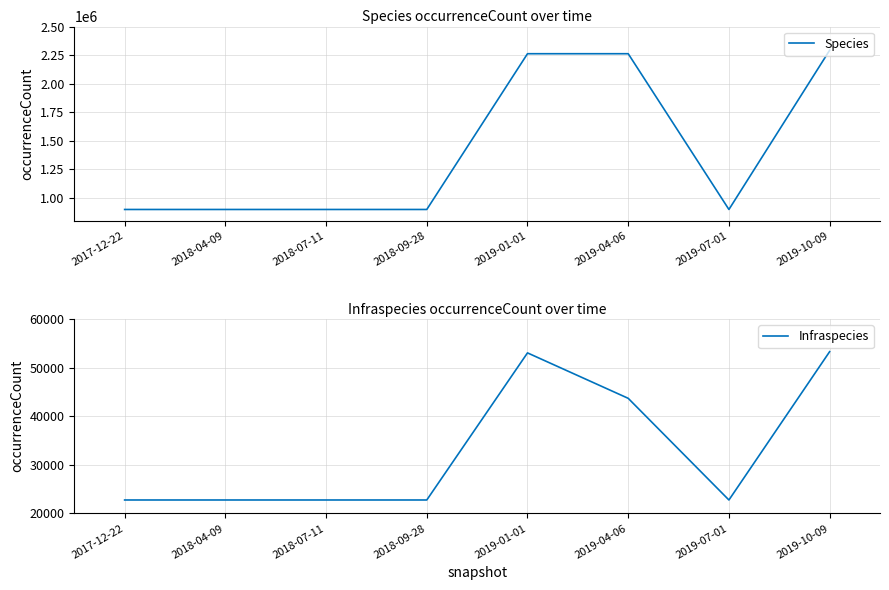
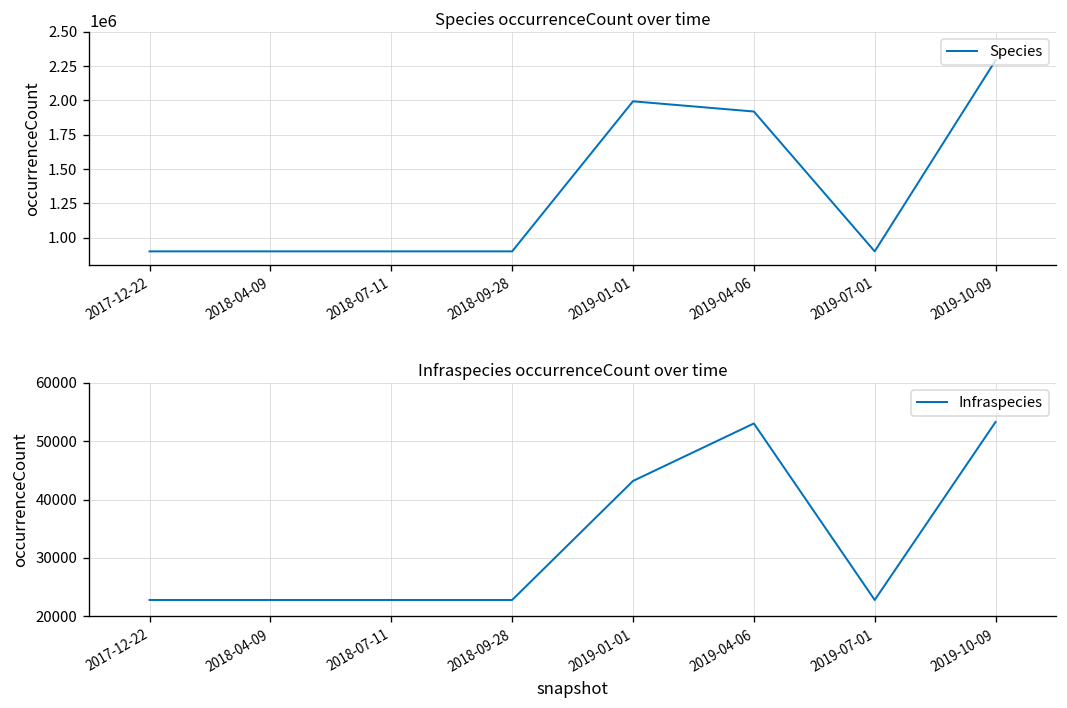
Species occurrenceCount over time, 2019-01-01: 2260000 -> 1990000
Species occurrenceCount over time, 2019-04-06: 2260000 -> 1920000
Infraspecies occurrenceCount over time, 2019-01-01: 53000 -> 43000
Infraspecies occurrenceCount over time, 2019-04-06: 44000 -> 53000
